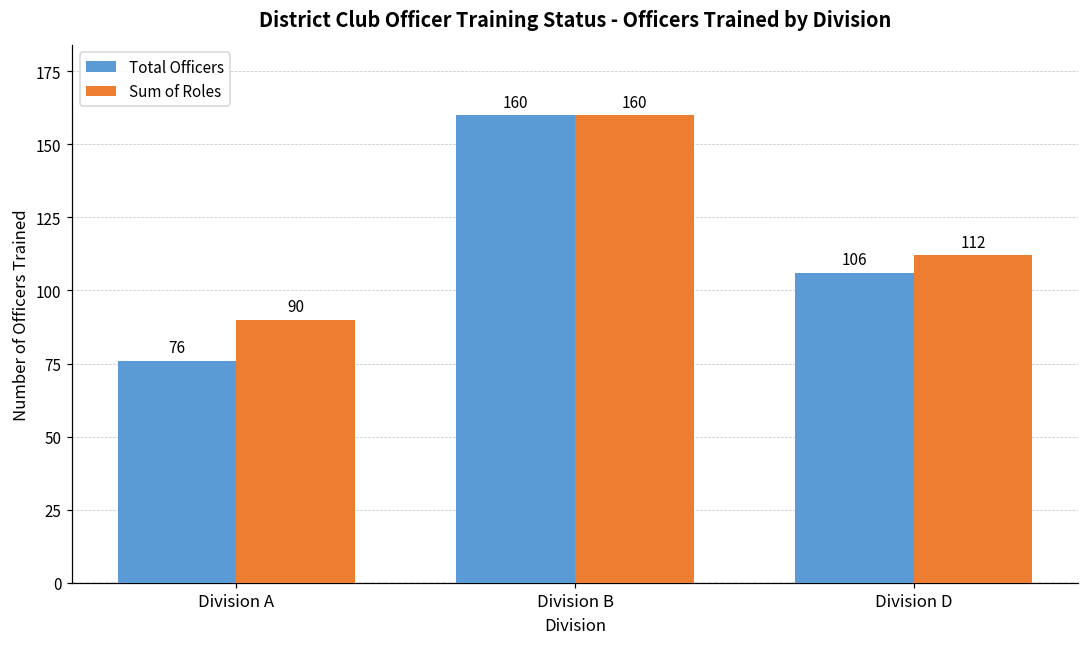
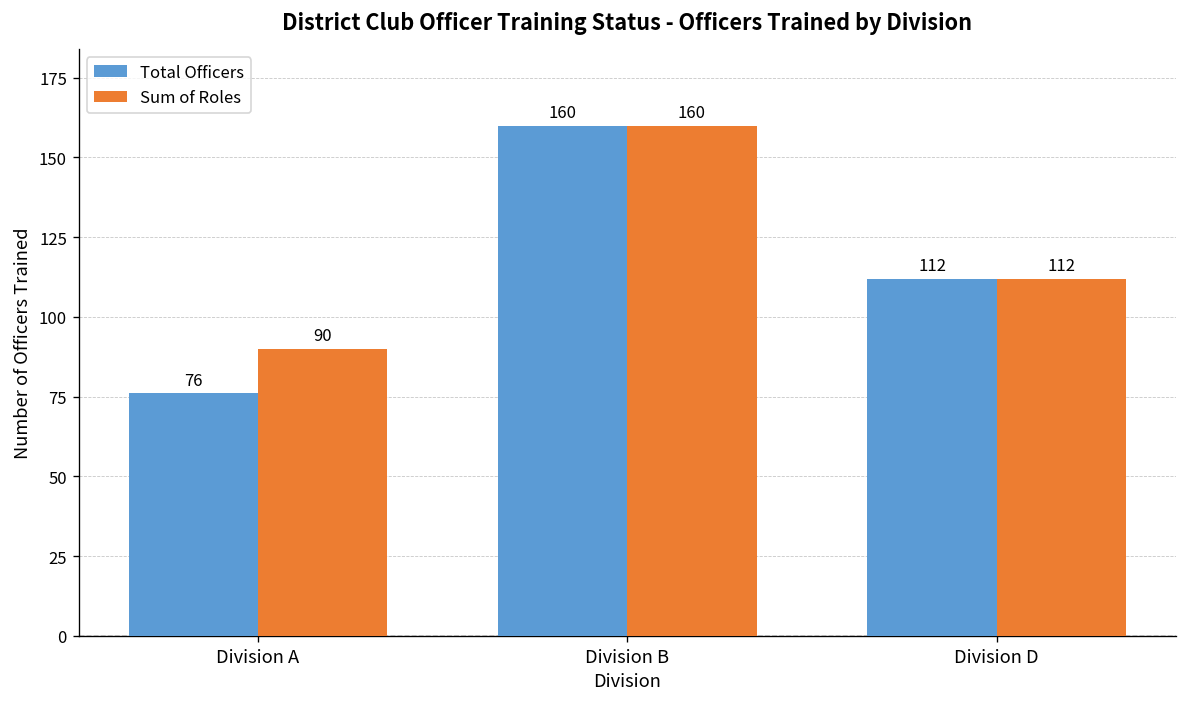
Total Officers, Division D: 106 -> 112
